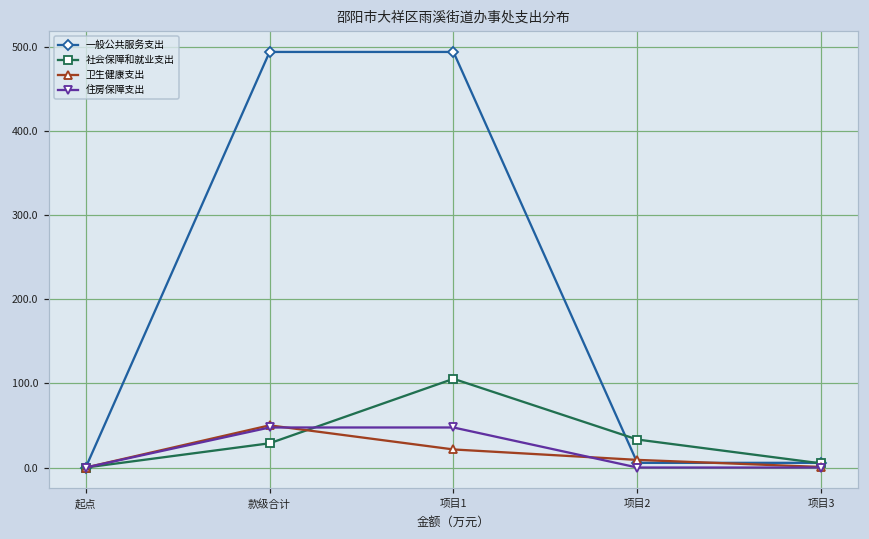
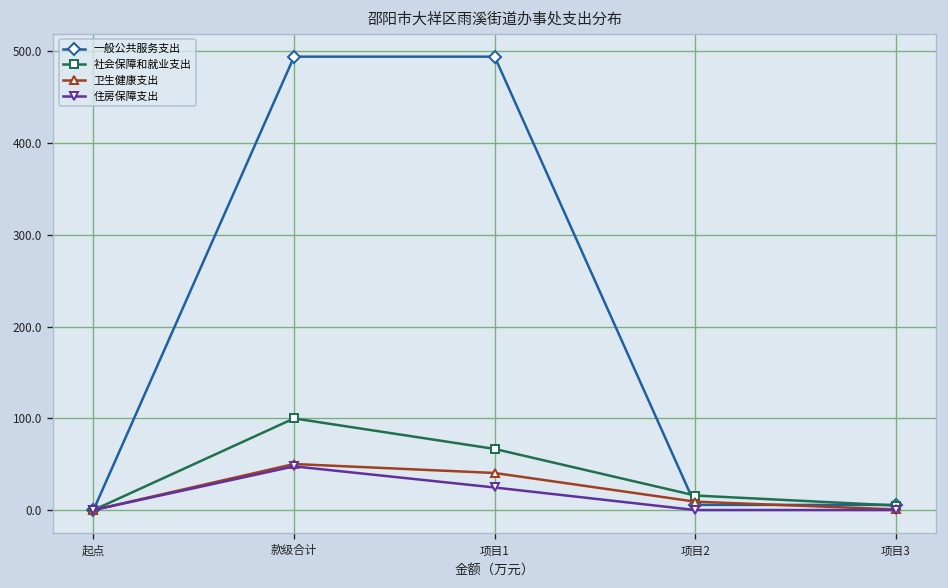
社会保障和就业支出, 款级合计: 30 -> 100
社会保障和就业支出, 项目1: 110 -> 70
卫生健康支出, 项目1: 20 -> 40
住房保障支出, 项目1: 50 -> 20
社会保障和就业支出, 项目2: 30 -> 20
